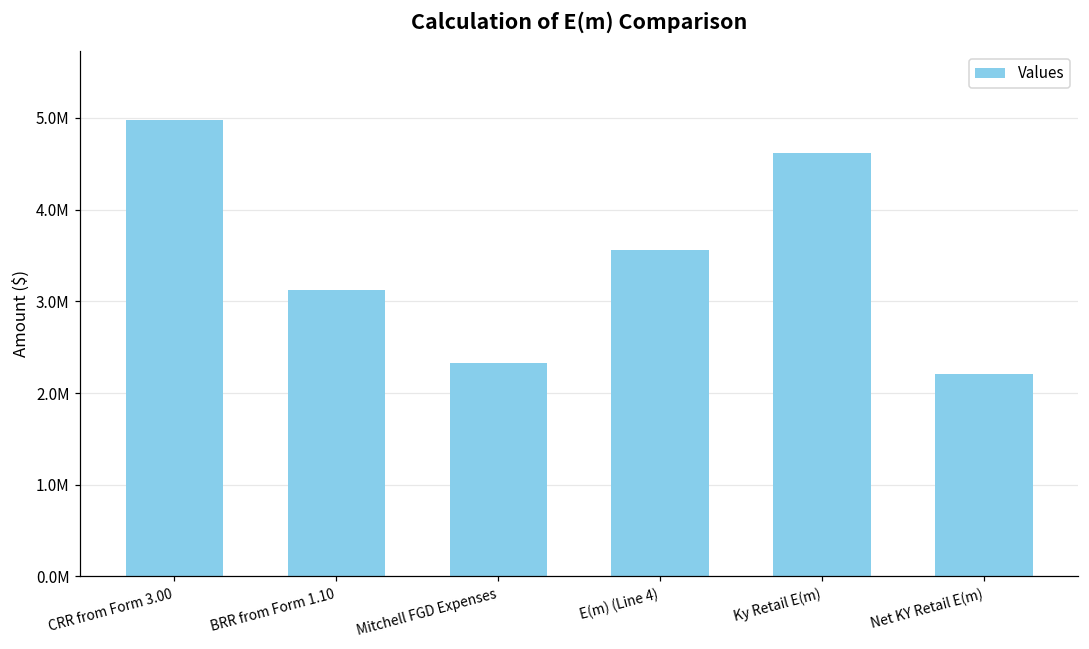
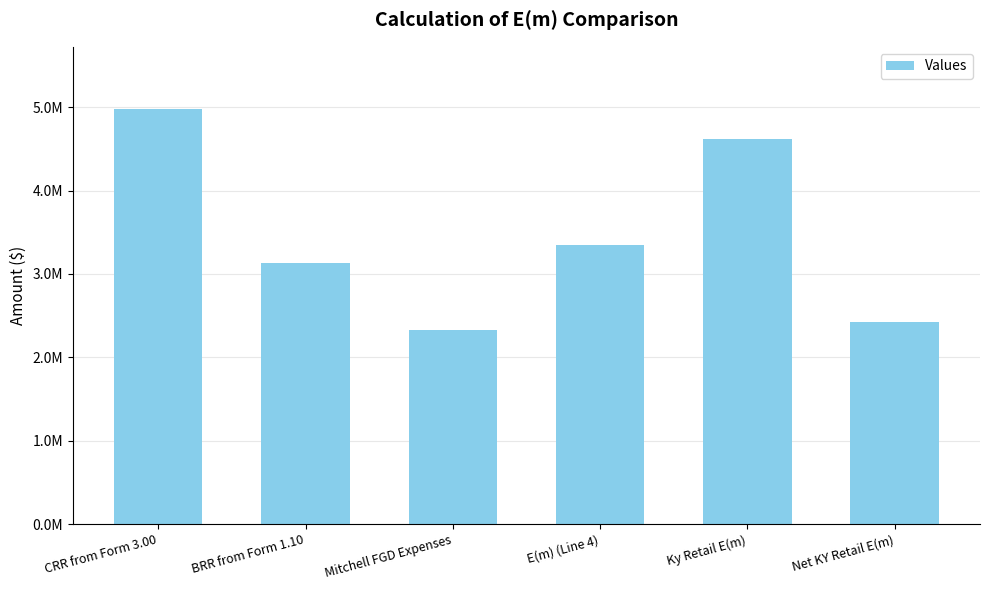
E(m) (Line 4): 3600000 -> 3300000
Net KY Retail E(m): 2200000 -> 2400000
